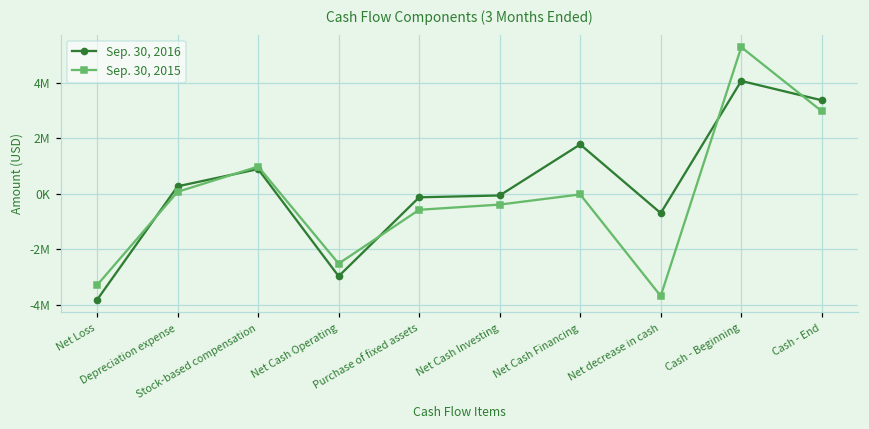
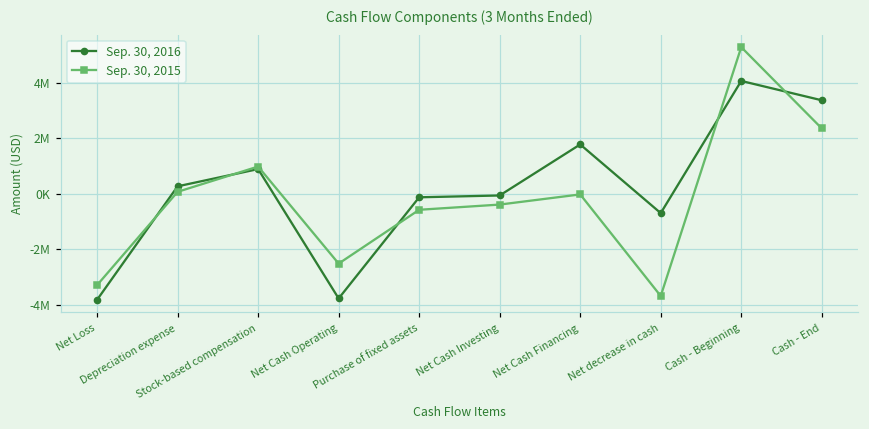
Sep. 30, 2016, Net Cash Operating: -3000000 -> -3800000
Sep. 30, 2015, Cash - End: 3000000 -> 2400000
